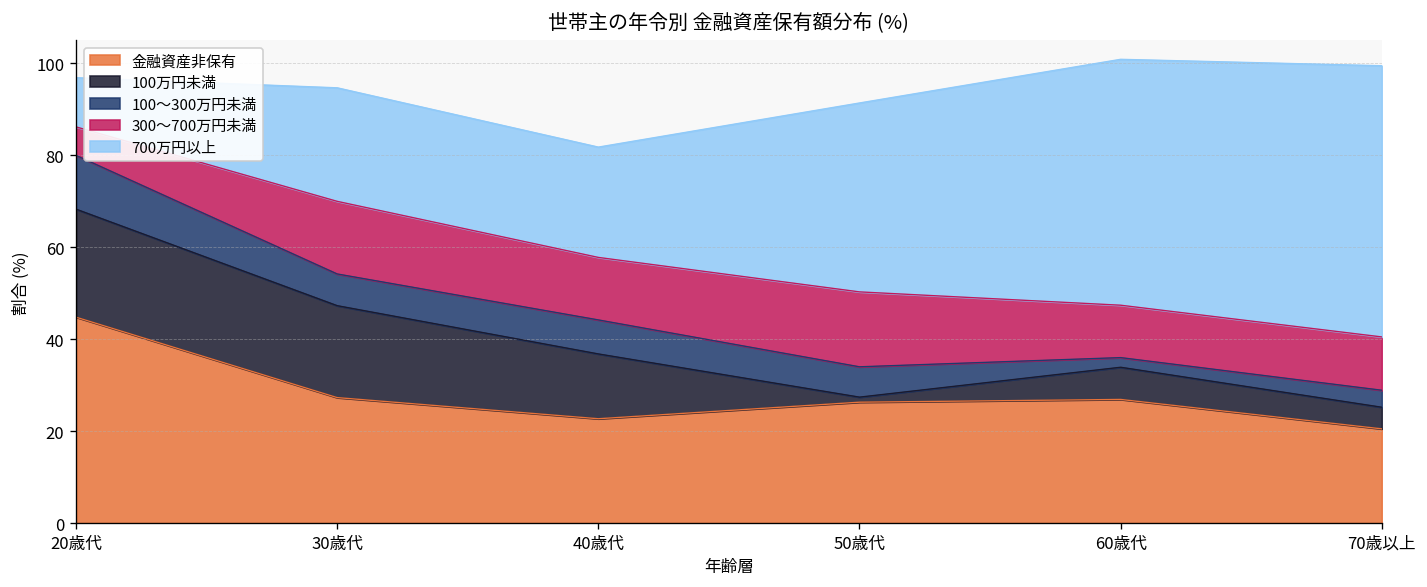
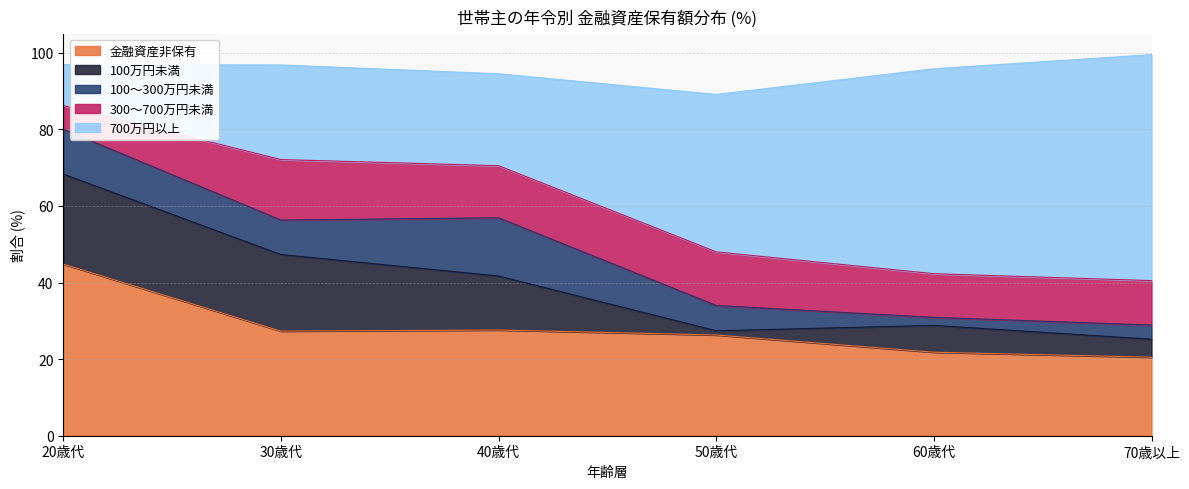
100～300万円未満, 30歳代: 7 -> 9
金融資産非保有, 40歳代: 23 -> 28
100～300万円未満, 40歳代: 7 -> 15
300～700万円未満, 50歳代: 16 -> 14
金融資産非保有, 60歳代: 27 -> 22
